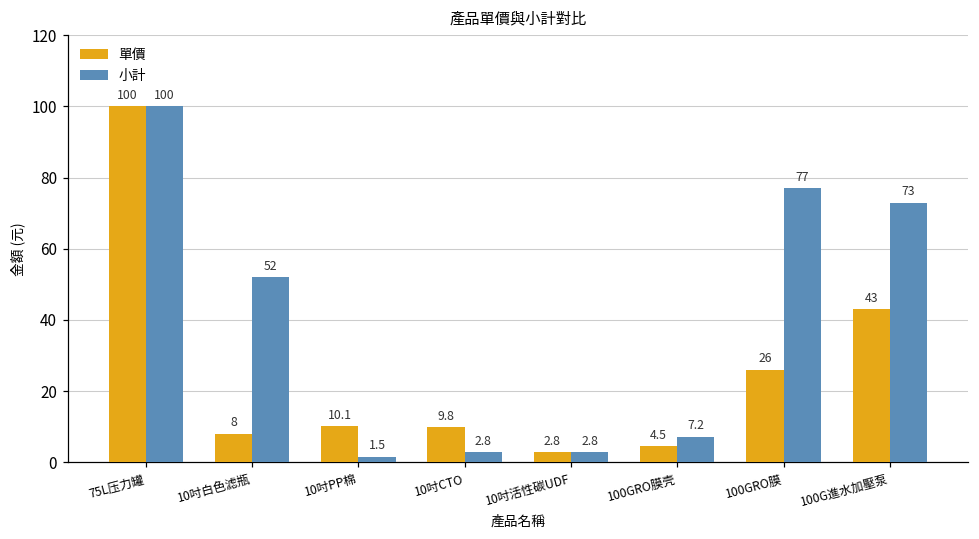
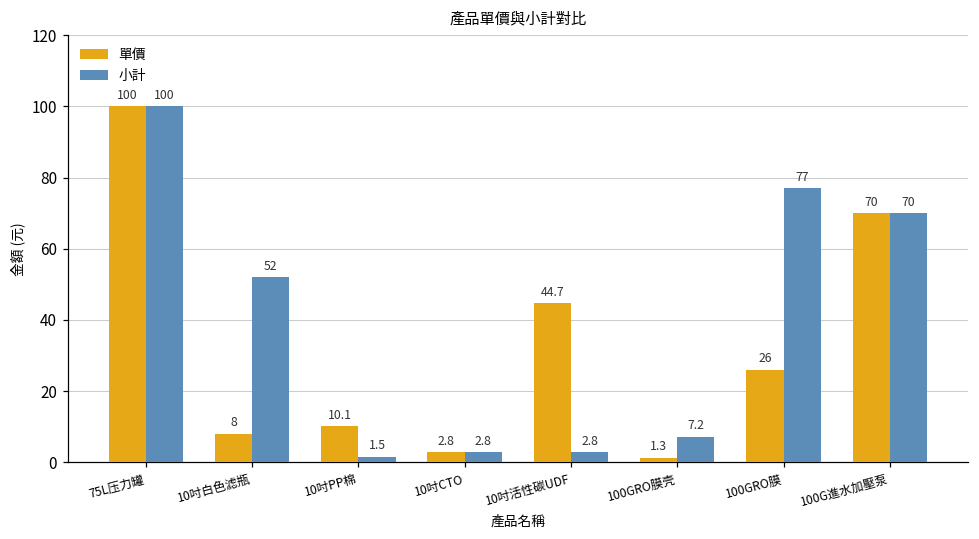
單價, 10吋CTO: 9.8 -> 2.8
單價, 10吋活性碳UDF: 2.8 -> 44.7
單價, 100GRO膜壳: 4.5 -> 1.3
單價, 100G進水加壓泵: 43 -> 70
小計, 100G進水加壓泵: 73 -> 70
